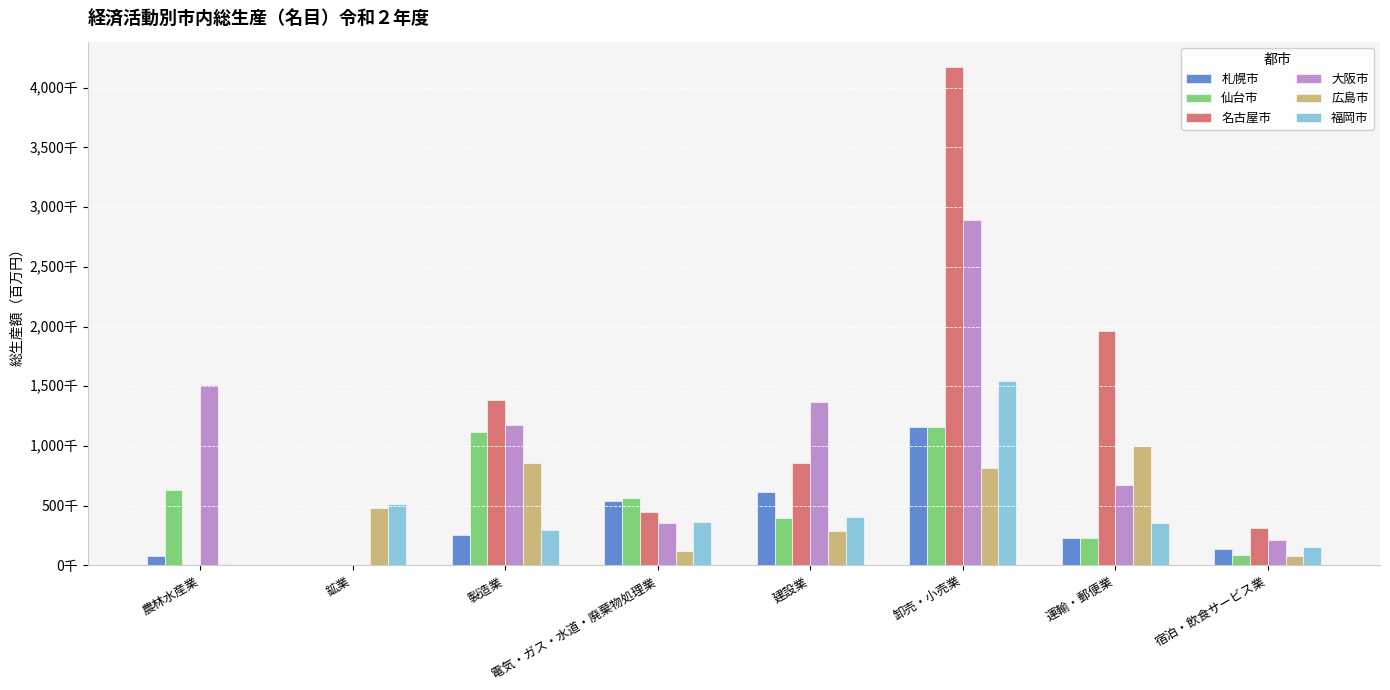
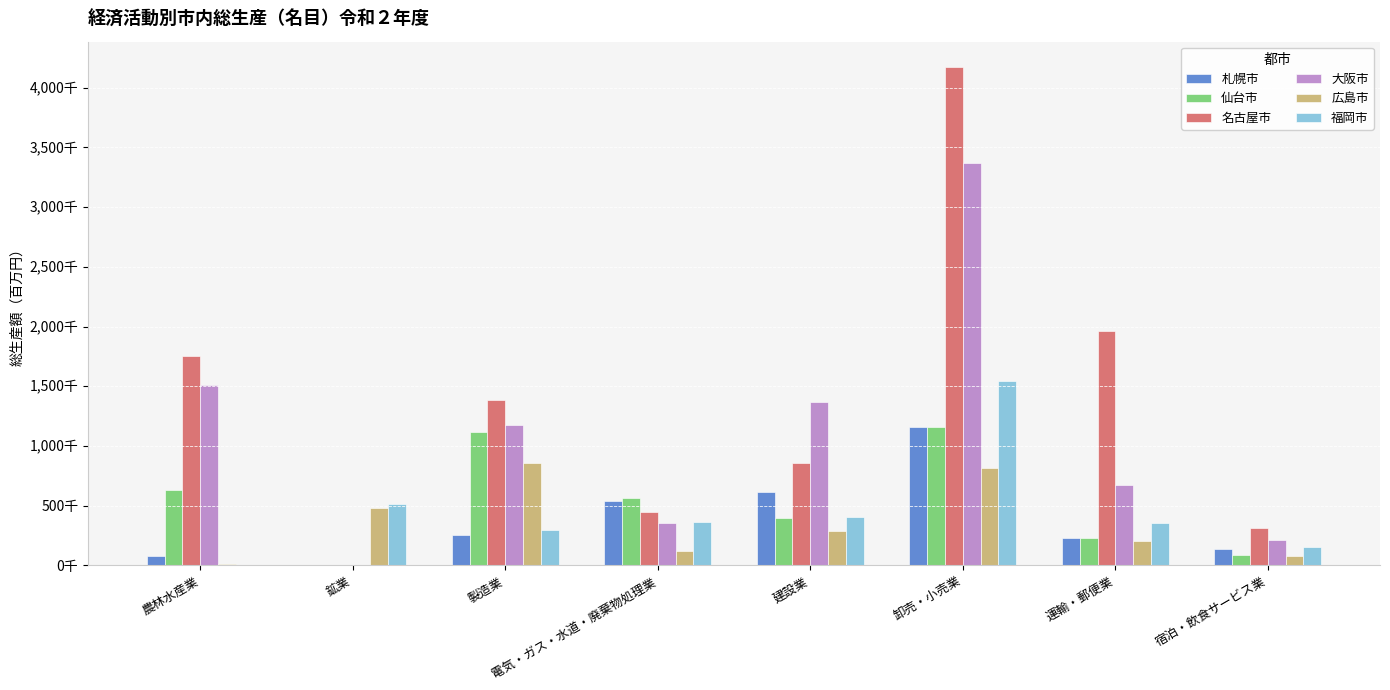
名古屋市, 農林水産業: 10千 -> 1,750千
大阪市, 卸売・小売業: 2,890千 -> 3,370千
広島市, 運輸・郵便業: 1,000千 -> 210千
